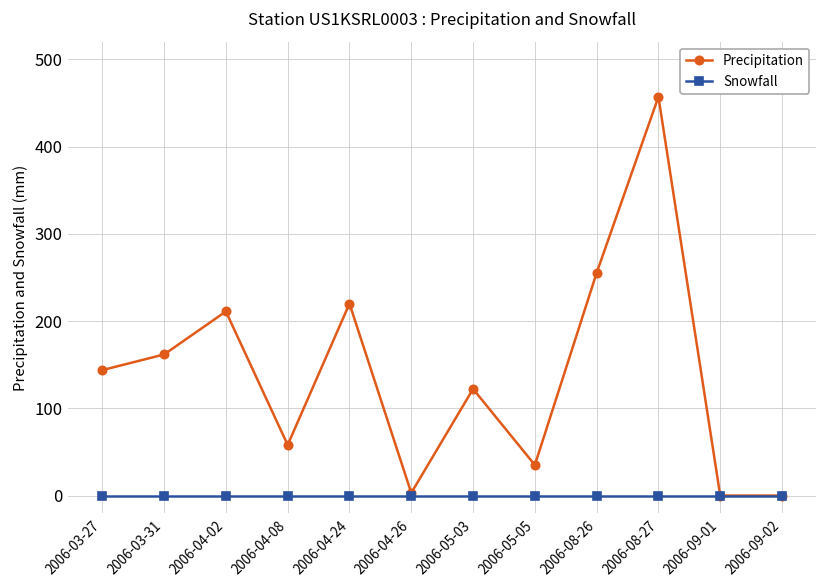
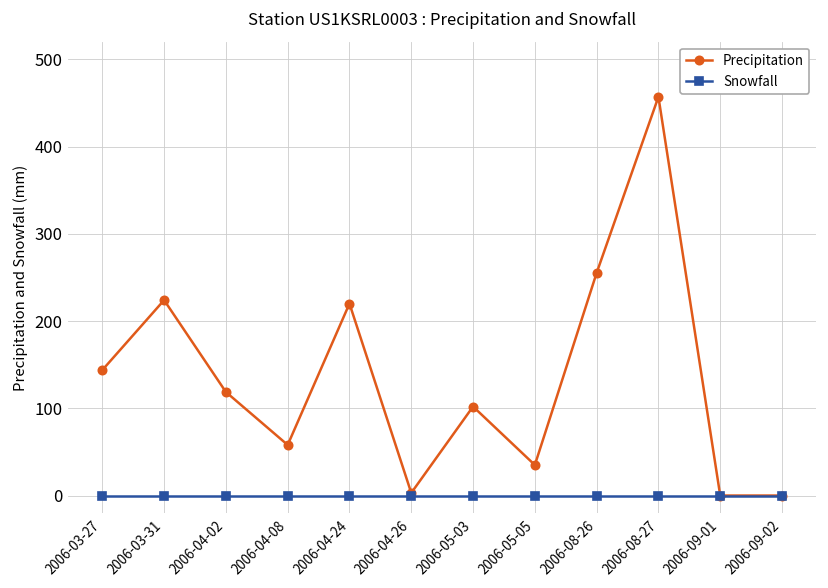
Precipitation, 2006-03-31: 160 -> 220
Precipitation, 2006-04-02: 210 -> 120
Precipitation, 2006-05-03: 120 -> 100
